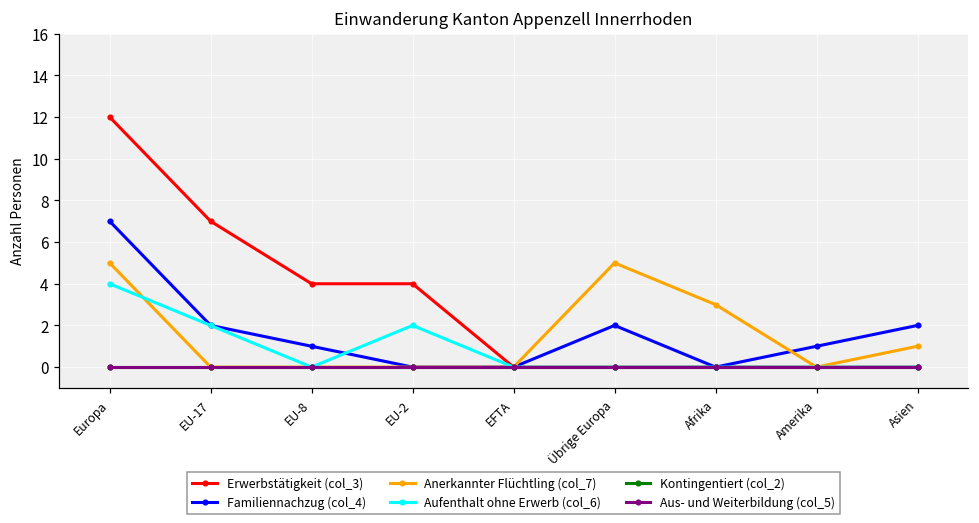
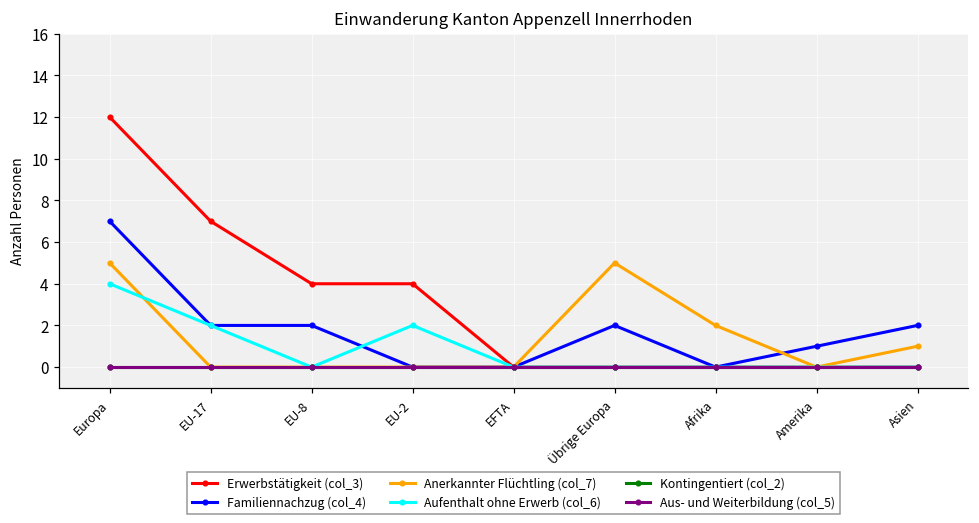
Familiennachzug (col_4), EU-8: 1 -> 2
Anerkannter Flüchtling (col_7), Afrika: 3 -> 2
